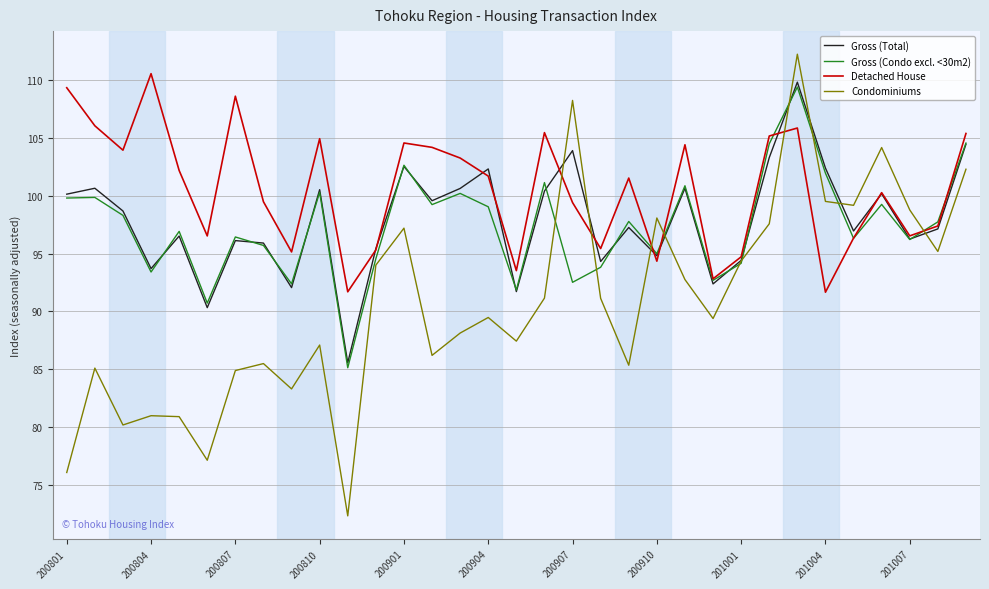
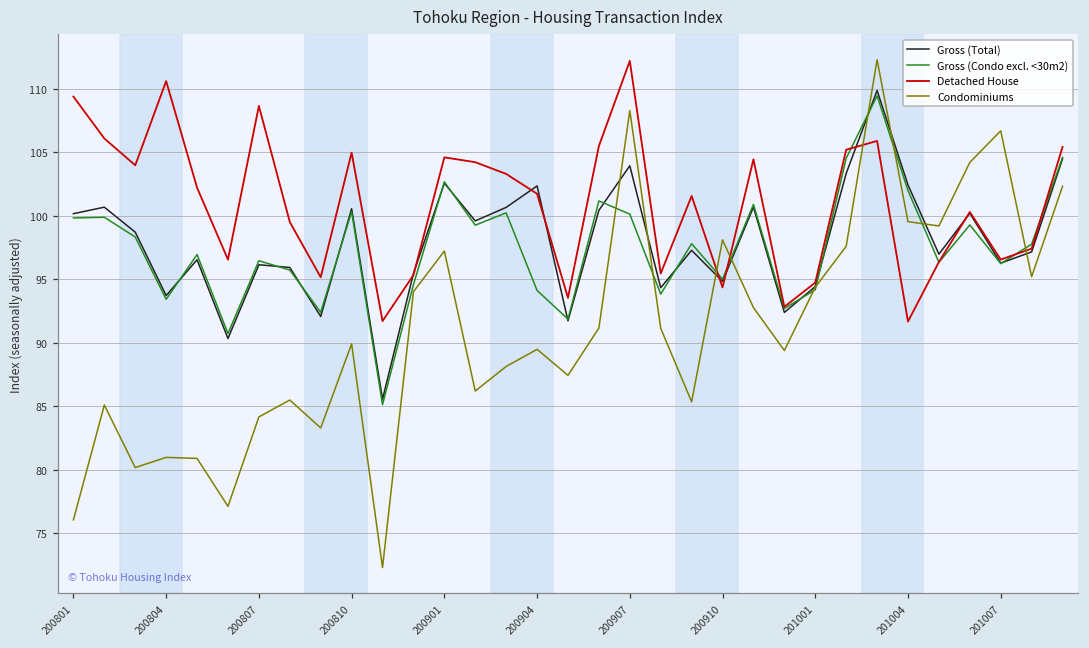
Condominiums, 200807: 84.9 -> 84.2
Condominiums, 200810: 87.1 -> 89.9
Gross (Condo excl. <30m2), 200904: 99.1 -> 94.1
Gross (Condo excl. <30m2), 200907: 92.5 -> 100.1
Detached House, 200907: 99.4 -> 112.2
Condominiums, 201007: 98.8 -> 106.7
